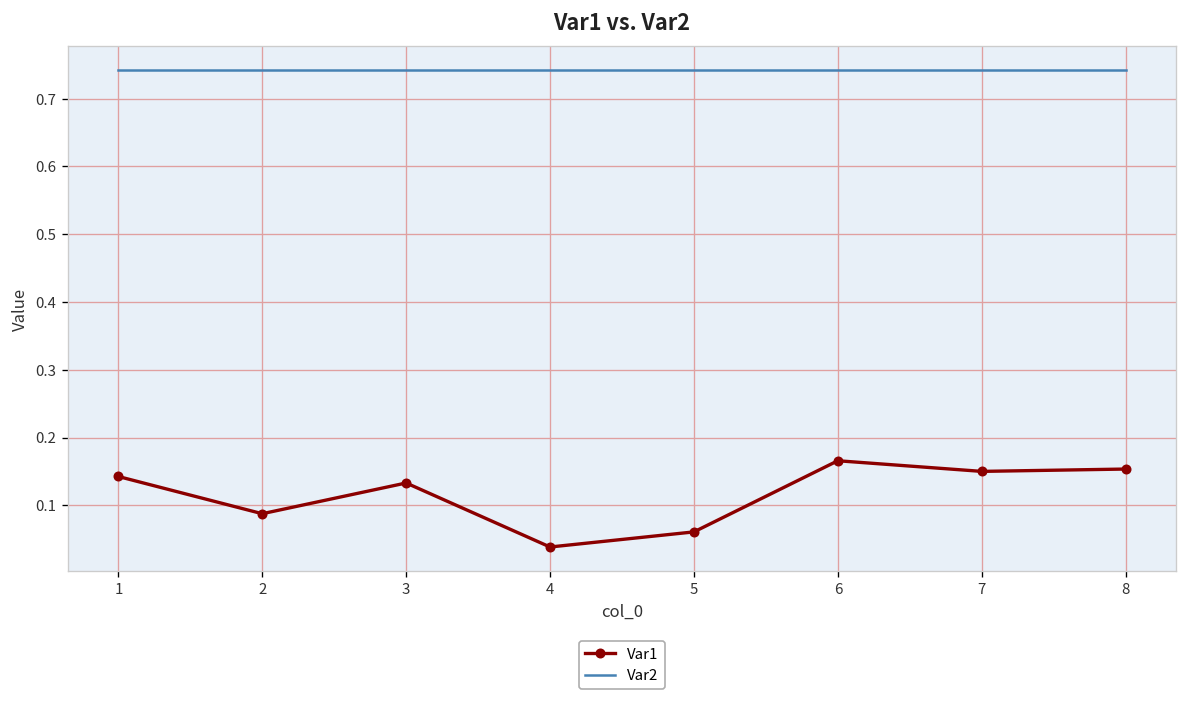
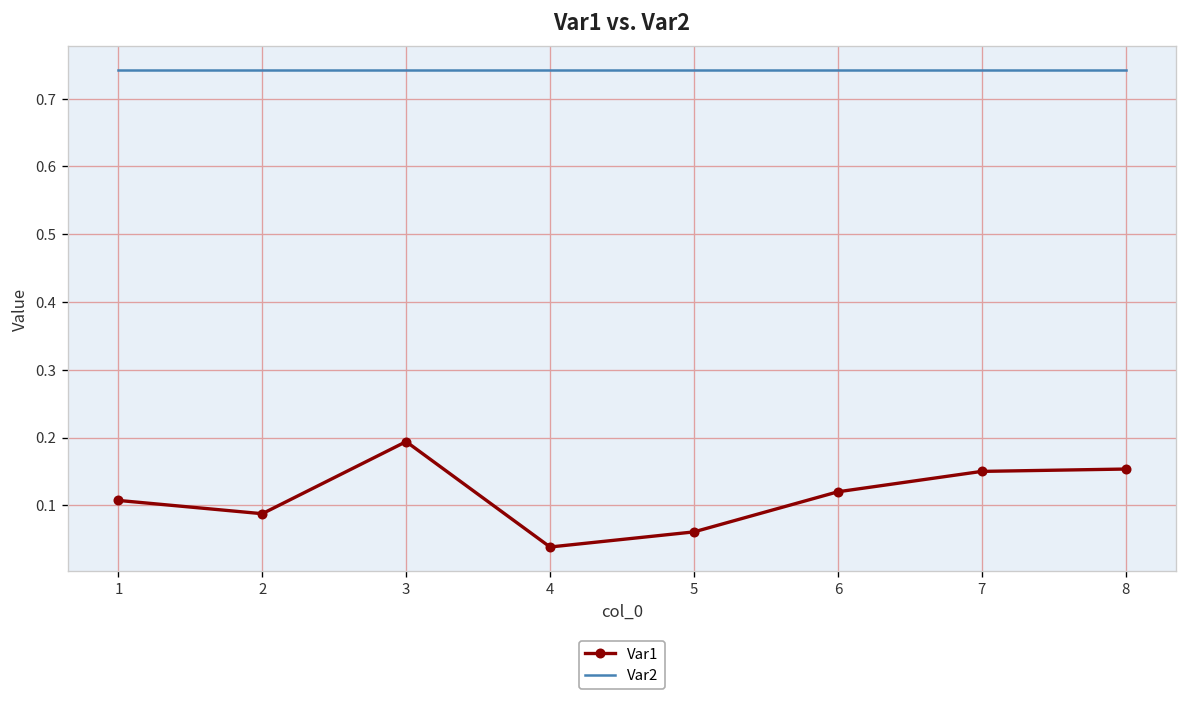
Var1, 1: 0.14 -> 0.11
Var1, 3: 0.13 -> 0.19
Var1, 6: 0.17 -> 0.12
